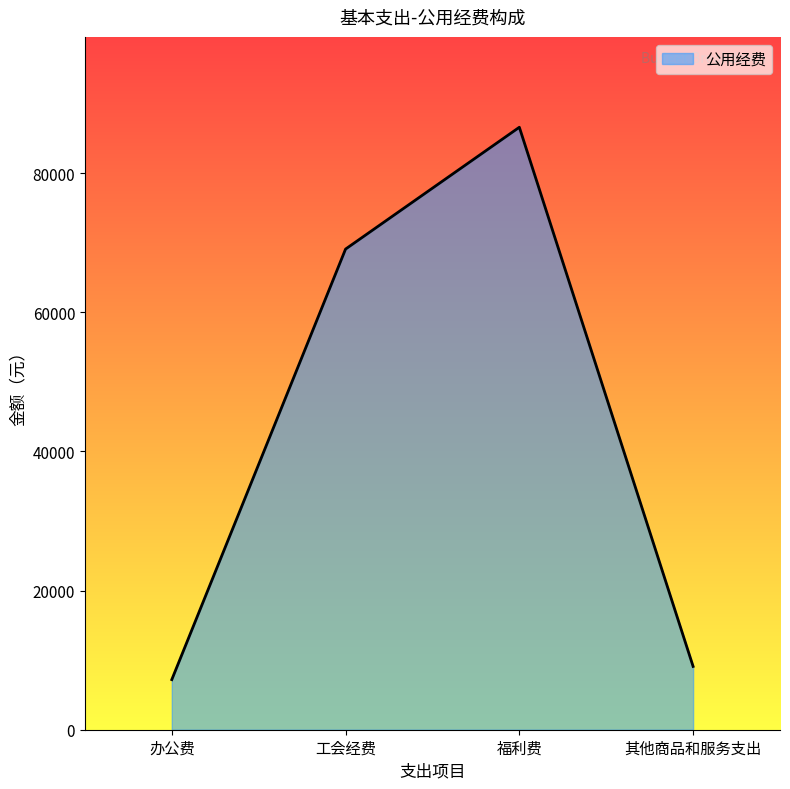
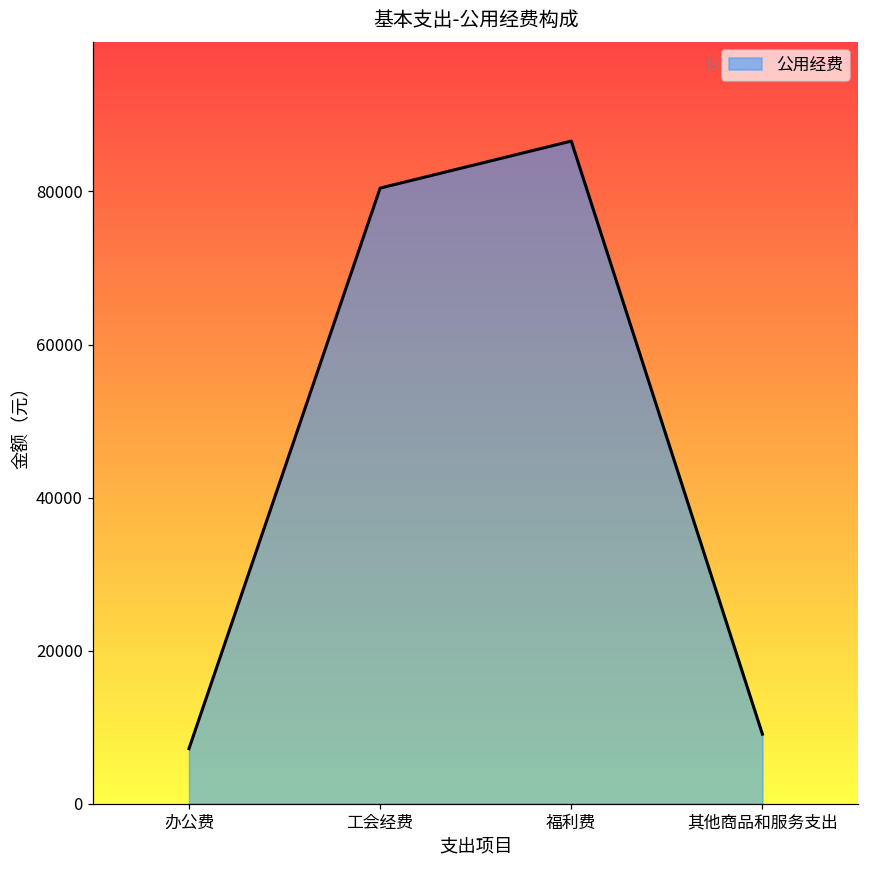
工会经费: 69000 -> 80000
